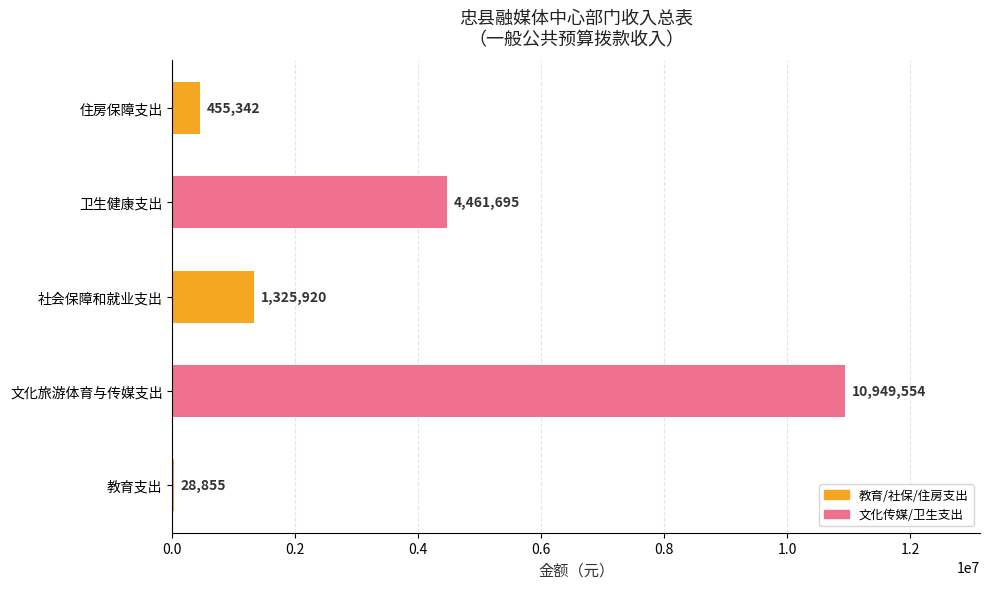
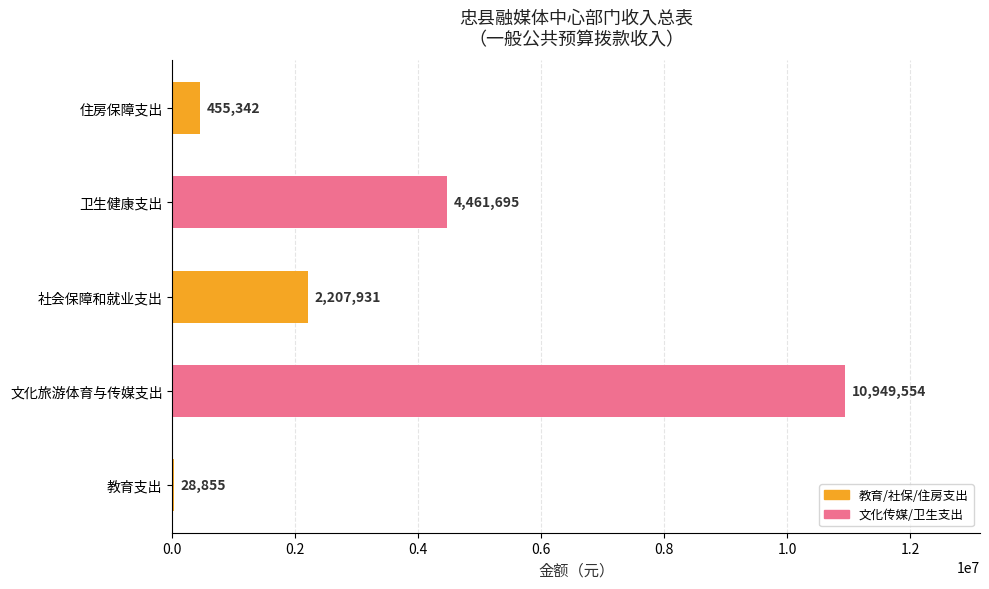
社会保障和就业支出: 1,325,920 -> 2,207,931
